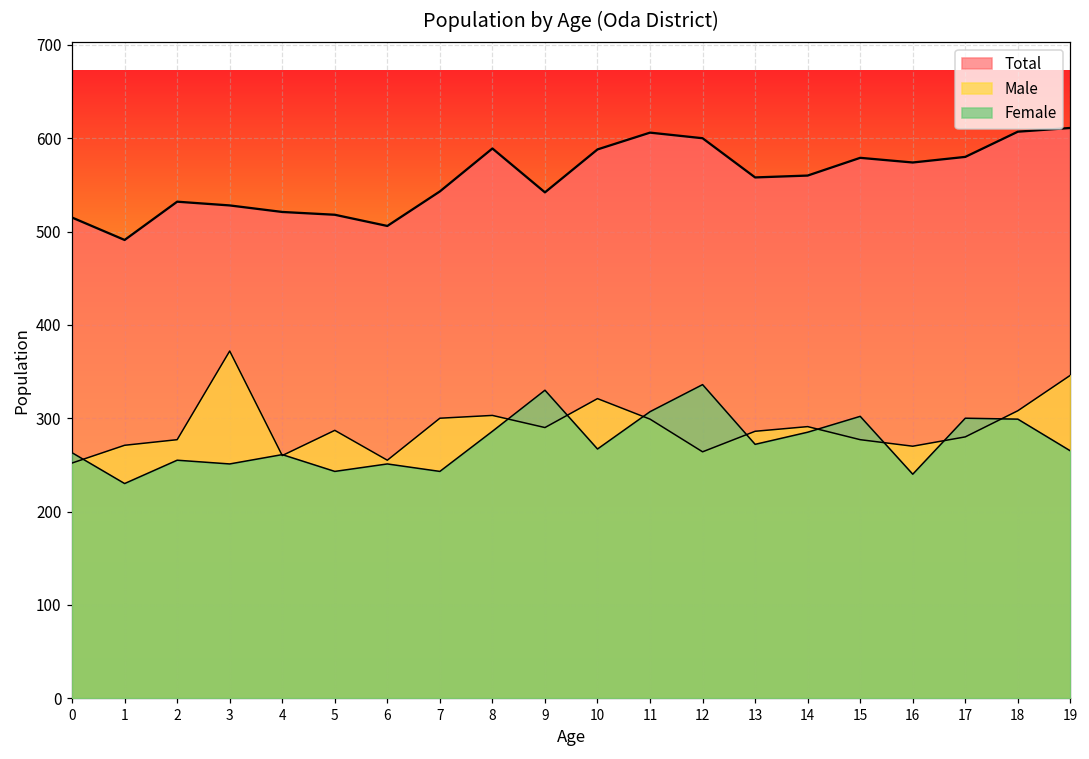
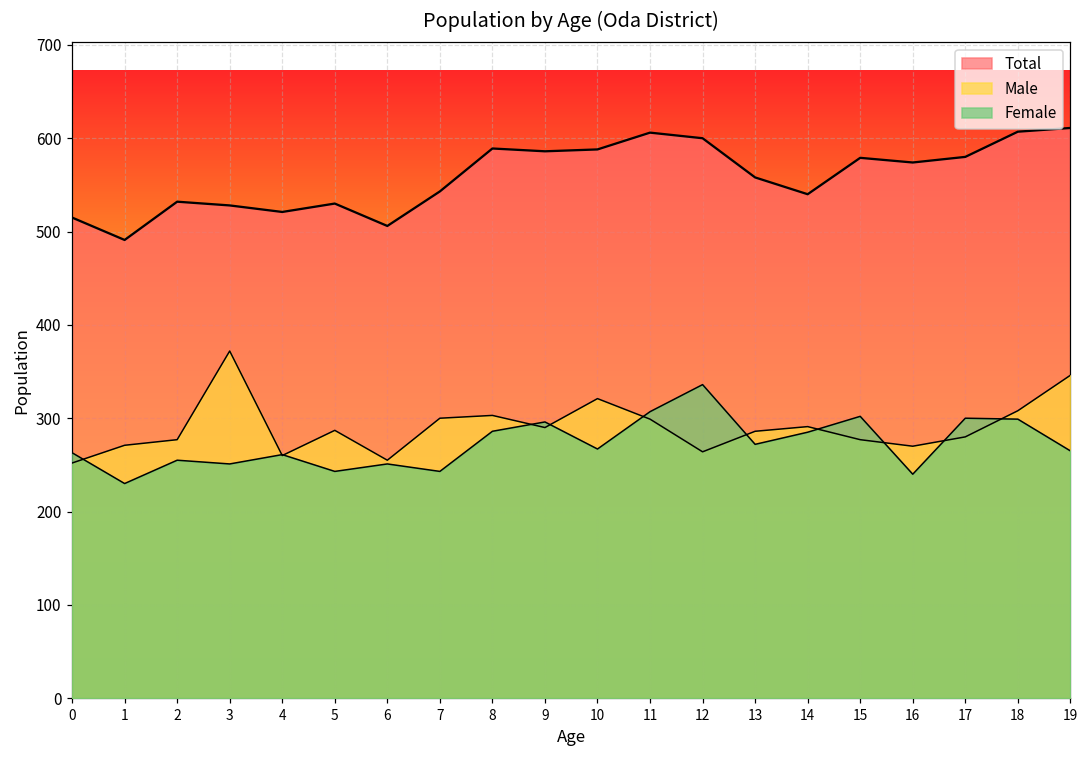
Total, 5: 520 -> 530
Total, 9: 540 -> 590
Female, 9: 330 -> 300
Total, 14: 560 -> 540
